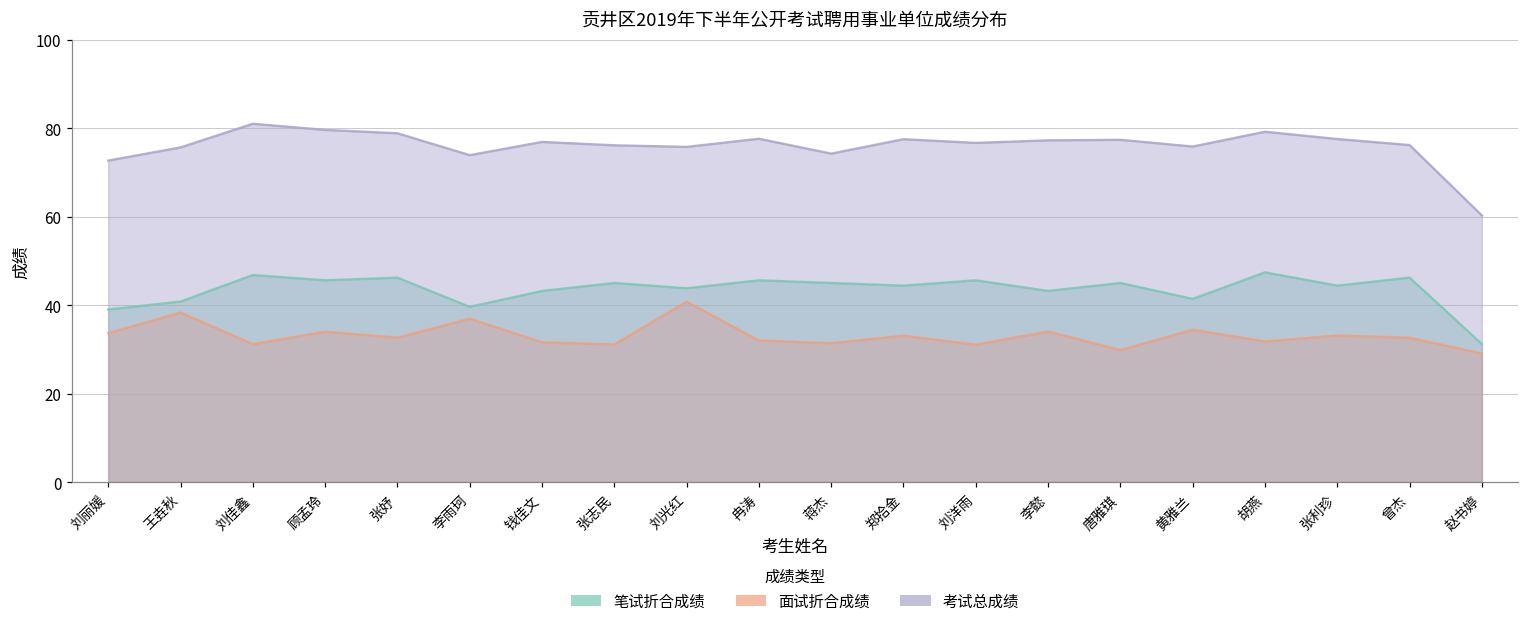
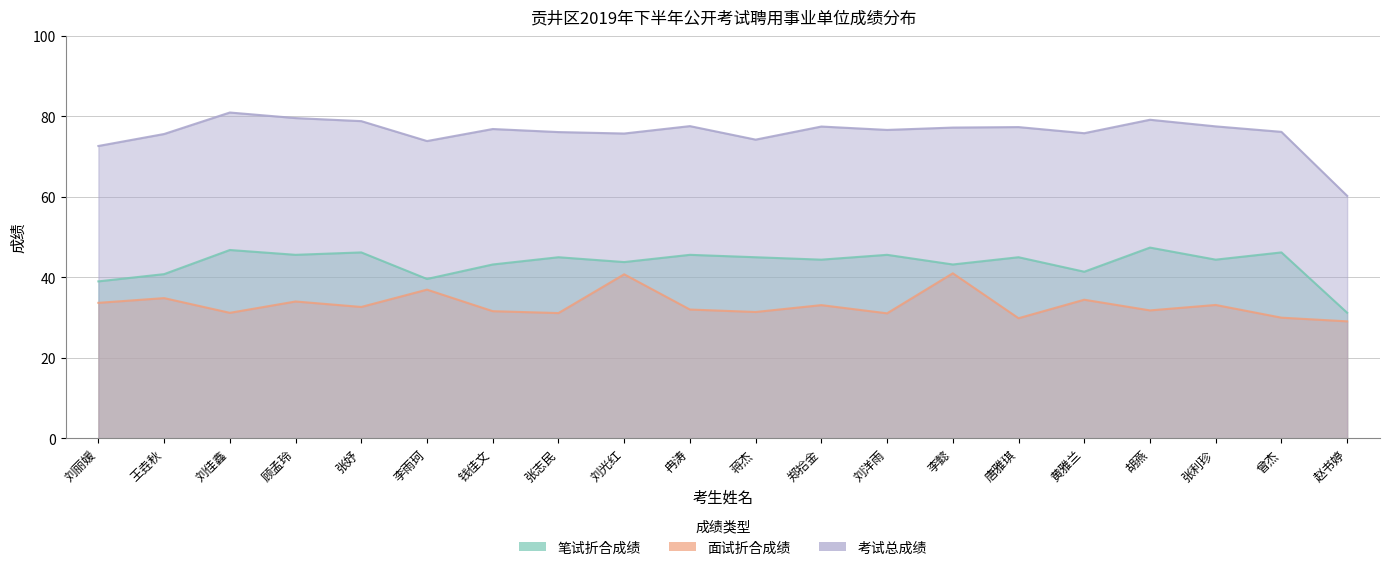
面试折合成绩, 王垚秋: 38 -> 35
面试折合成绩, 李懿: 34 -> 41
面试折合成绩, 曾杰: 33 -> 30
